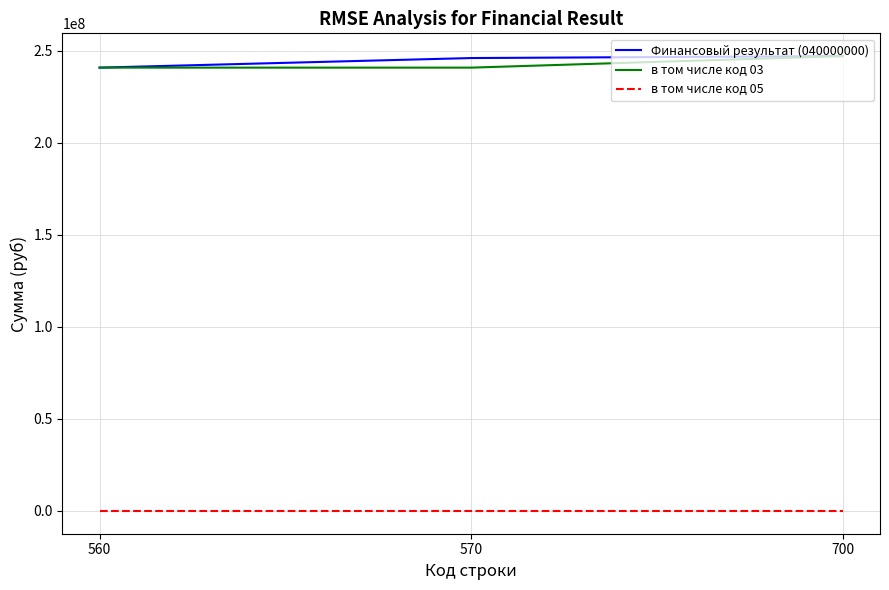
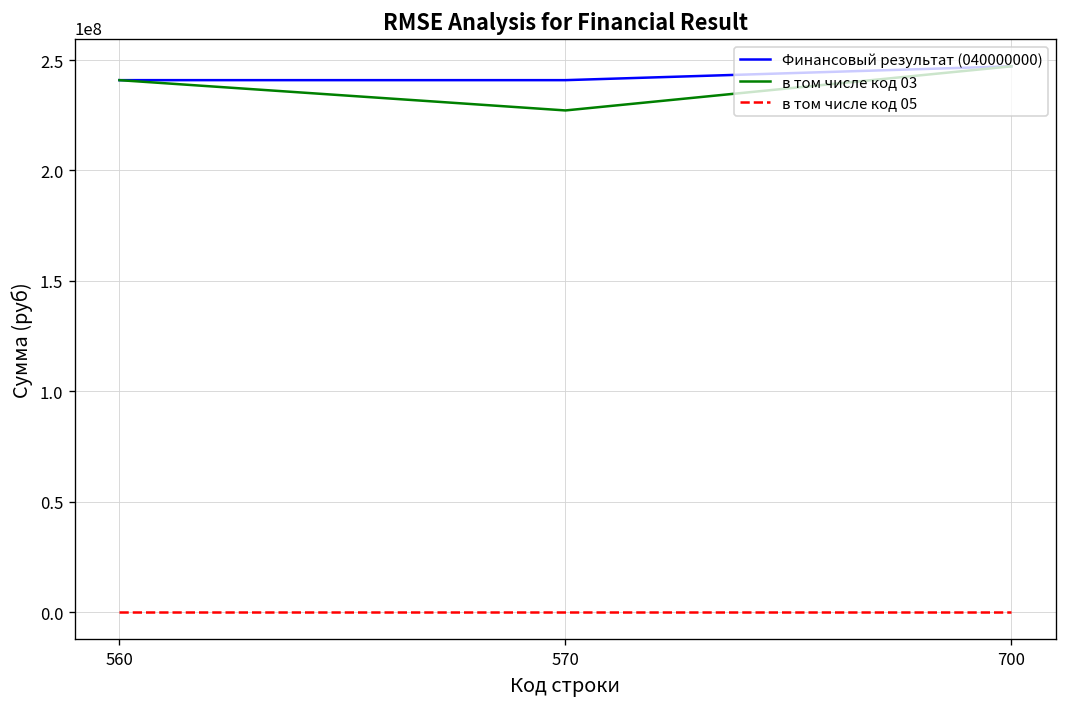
Финансовый результат (040000000), 570: 246000000 -> 241000000
в том числе код 03, 570: 241000000 -> 227000000
